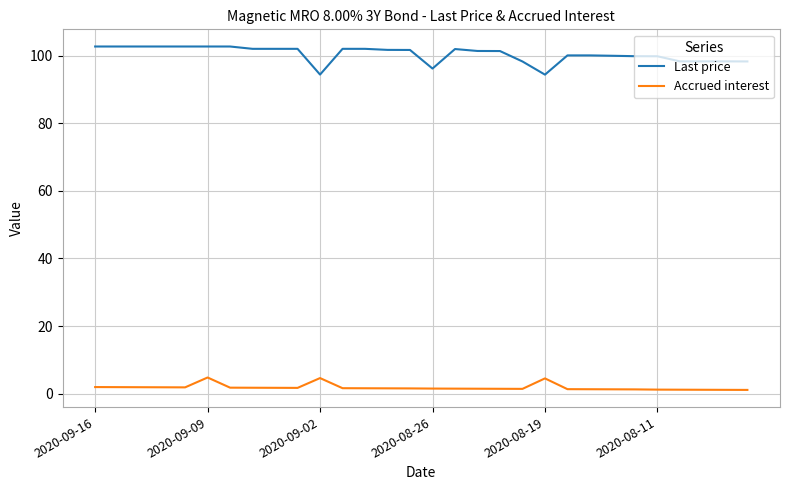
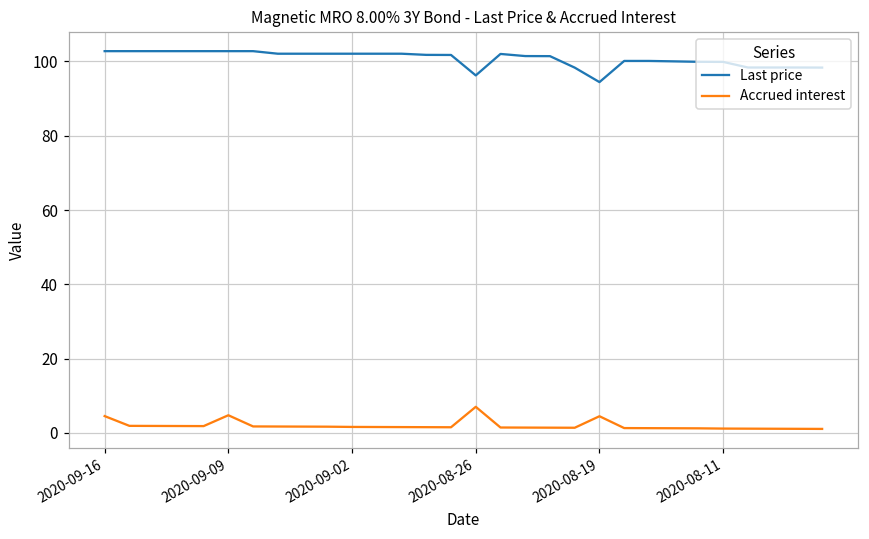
Accrued interest, 2020-09-16: 2 -> 5
Last price, 2020-09-02: 94 -> 102
Accrued interest, 2020-09-02: 5 -> 2
Accrued interest, 2020-08-26: 1 -> 7
